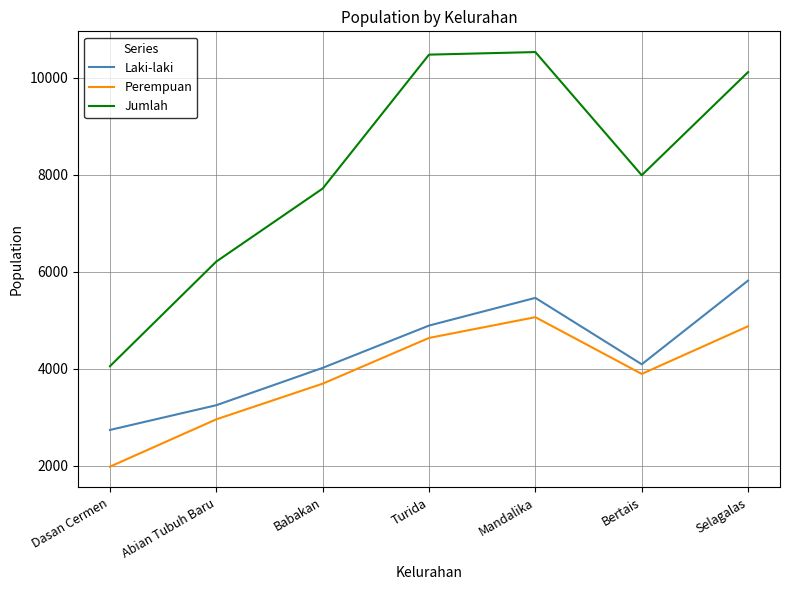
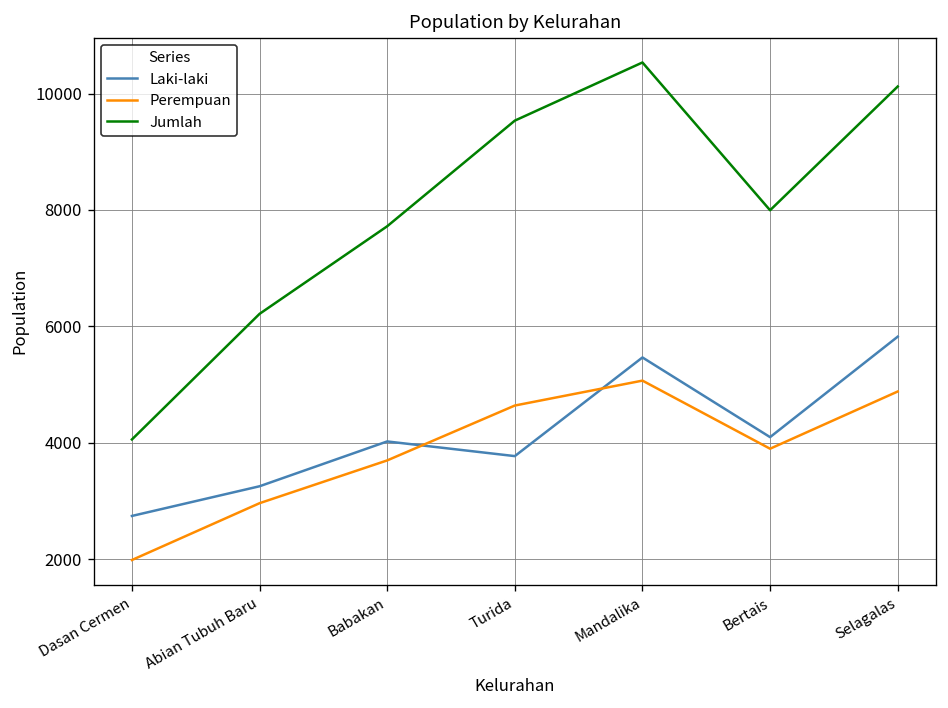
Laki-laki, Turida: 4900 -> 3800
Jumlah, Turida: 10500 -> 9500
